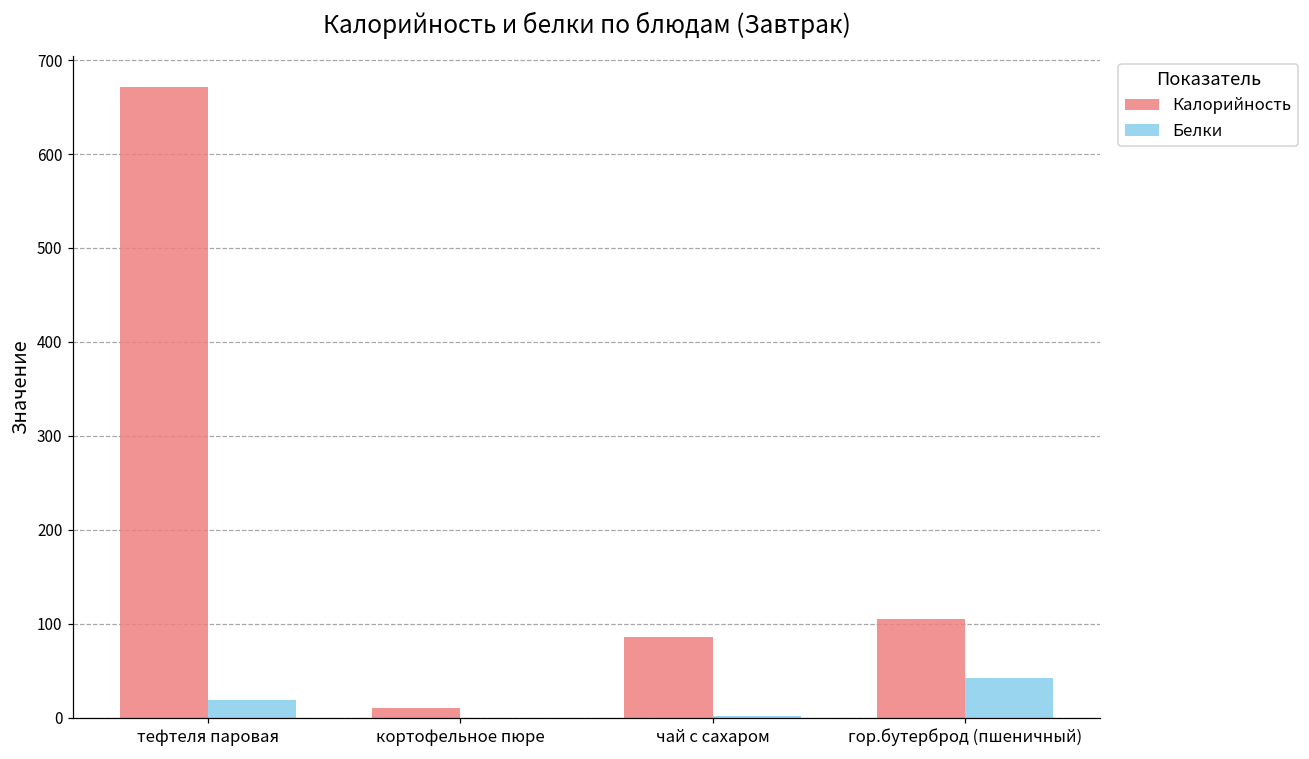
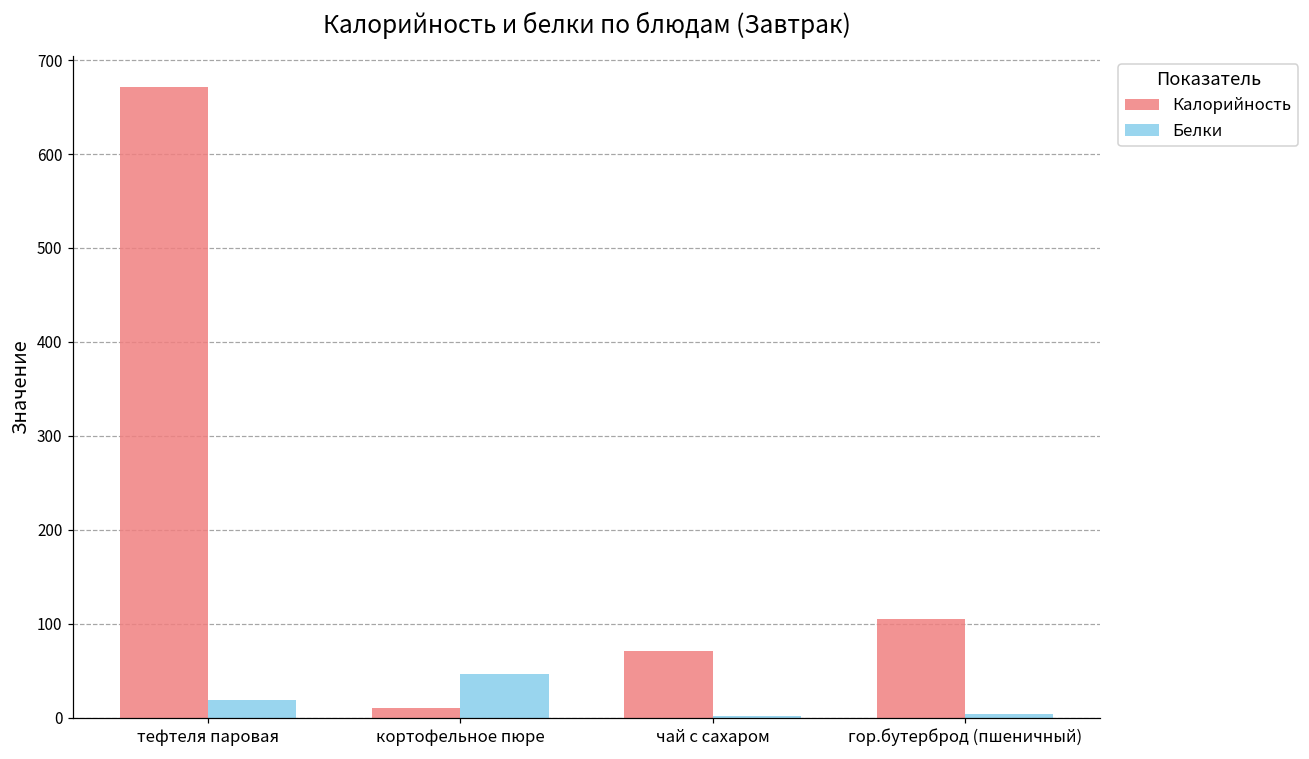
Белки, кортофельное пюре: 0 -> 50
Калорийность, чай с сахаром: 90 -> 70
Белки, гор.бутерброд (пшеничный): 40 -> 0
